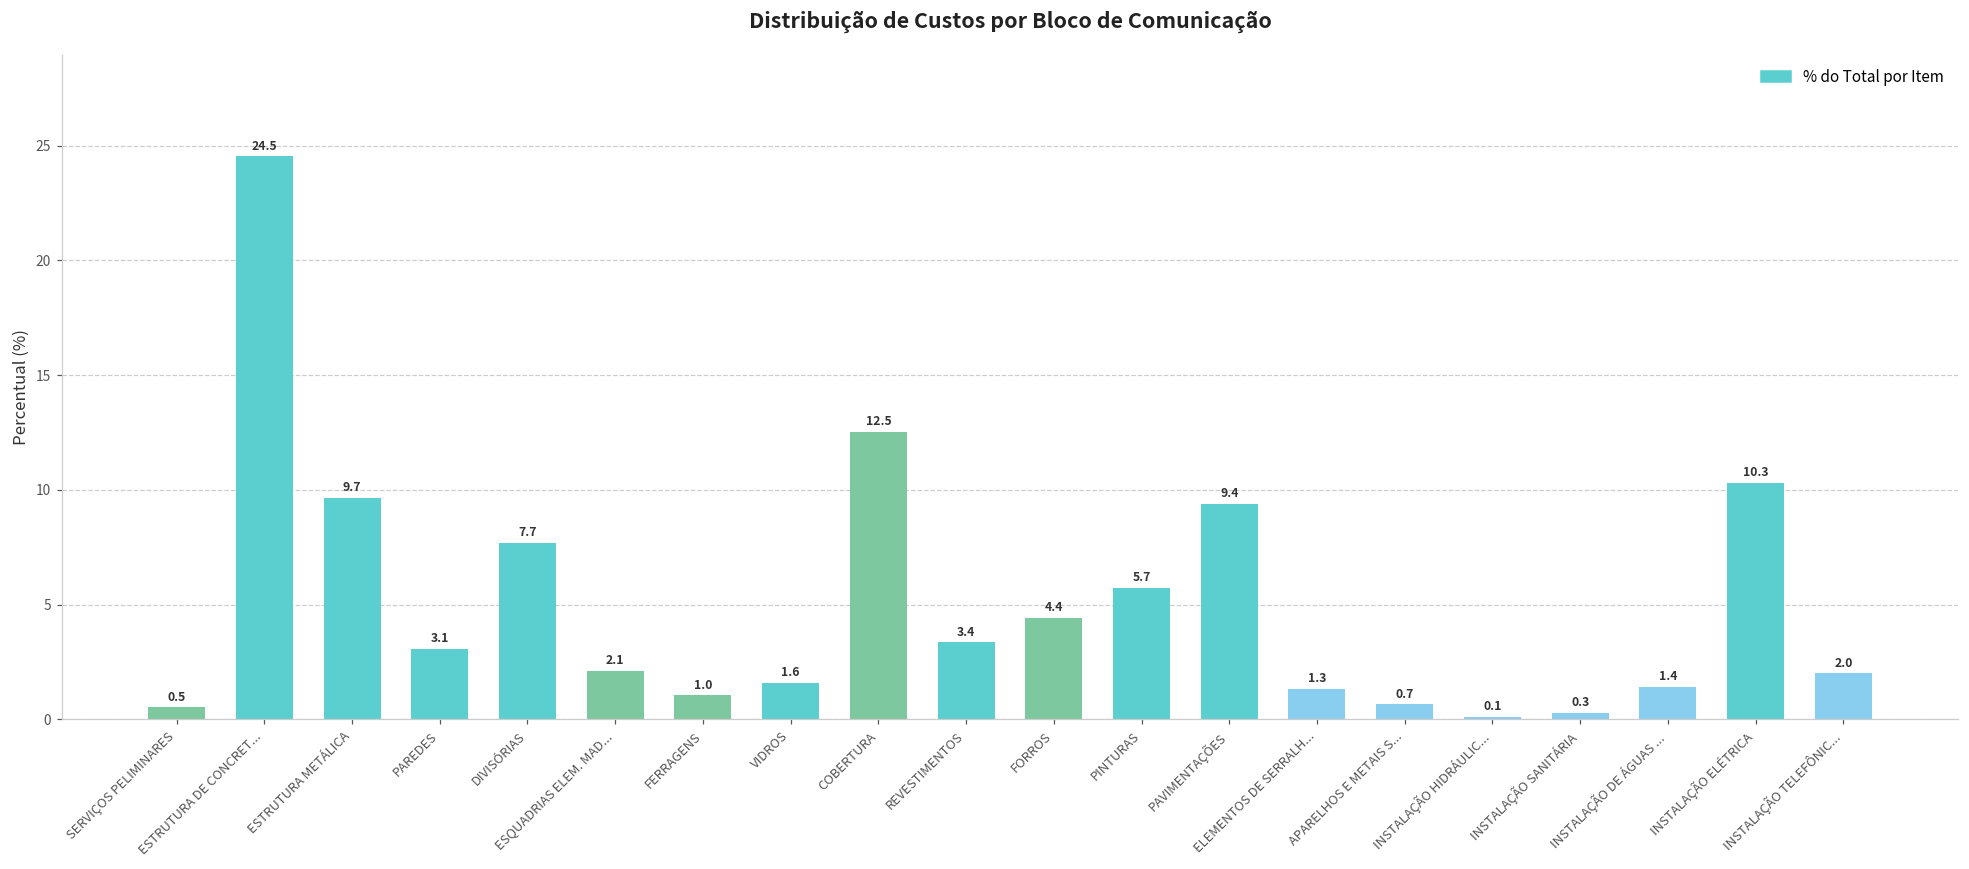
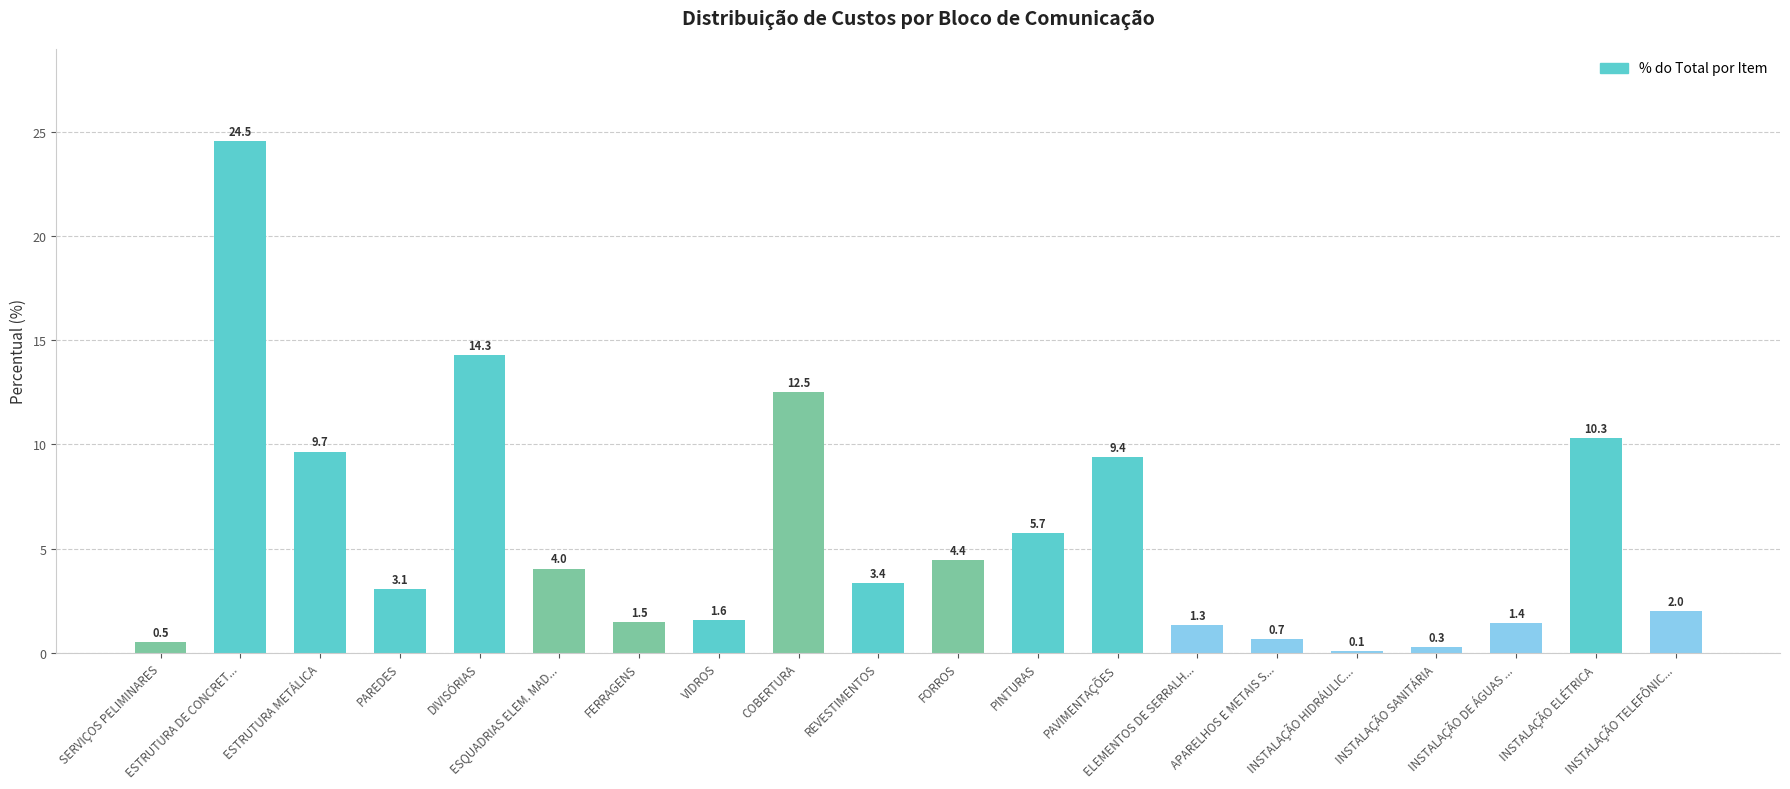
DIVISÓRIAS: 7.7 -> 14.3
ESQUADRIAS ELEM. MAD...: 2.1 -> 4.0
FERRAGENS: 1.0 -> 1.5
